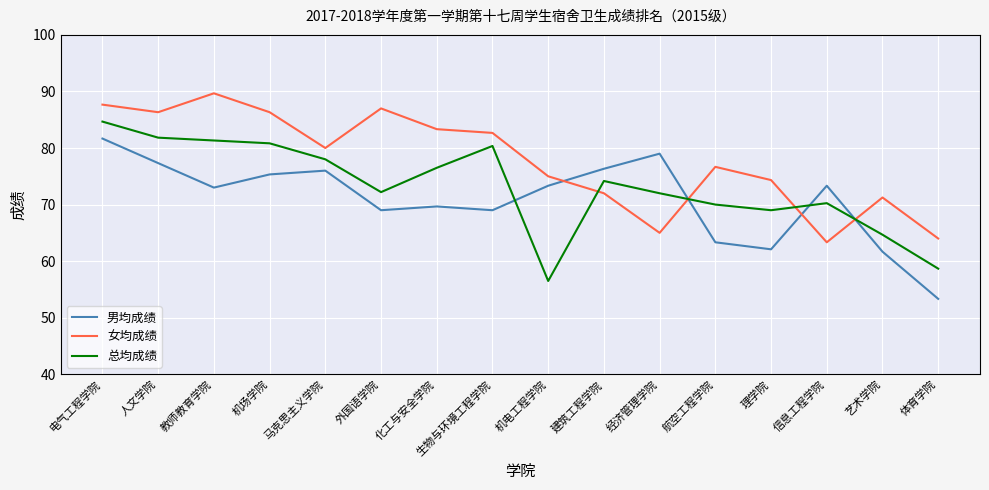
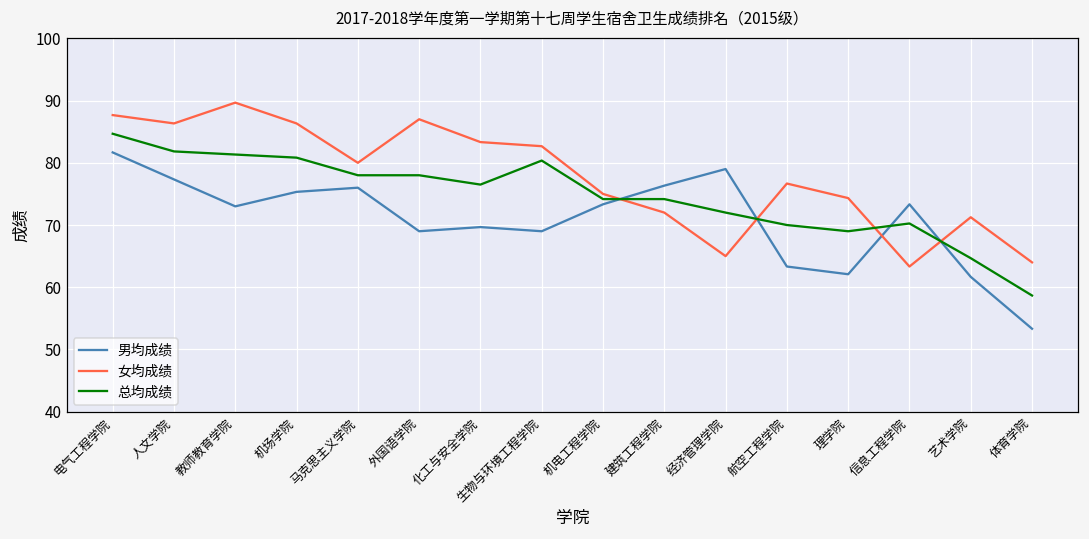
总均成绩, 外国语学院: 72 -> 78
总均成绩, 机电工程学院: 56 -> 74
